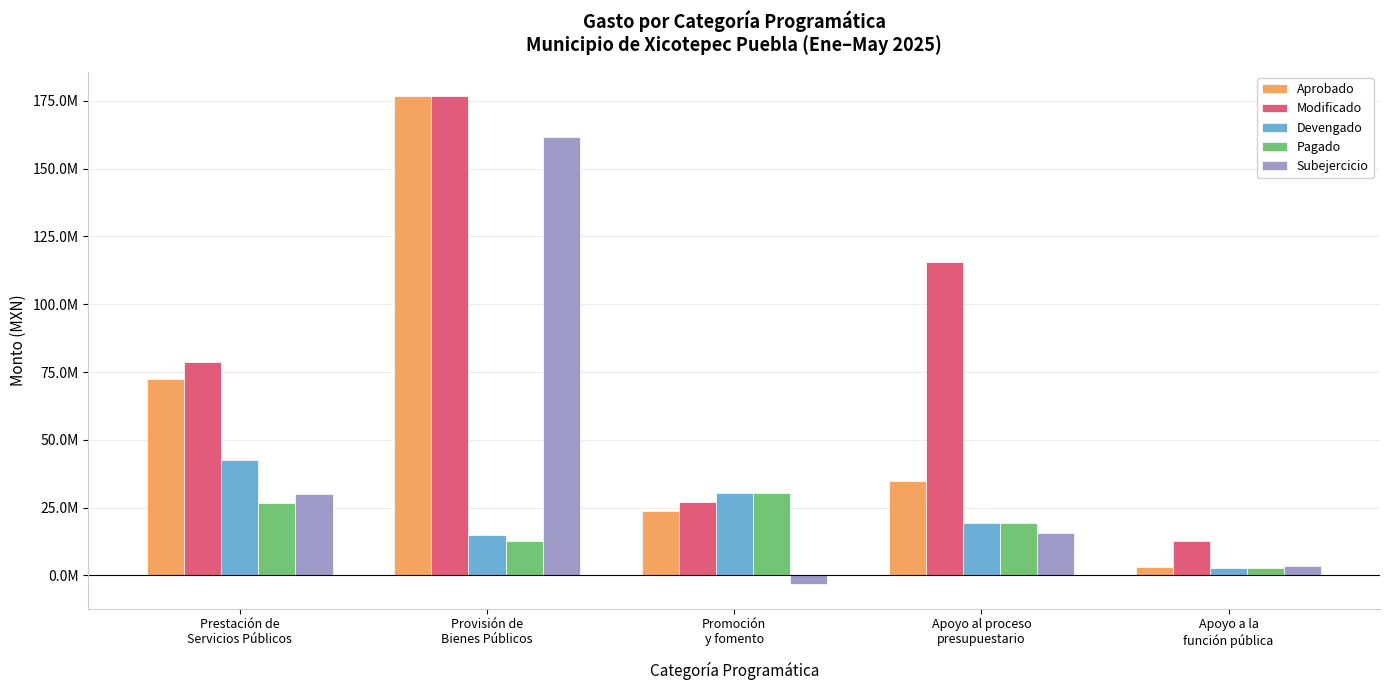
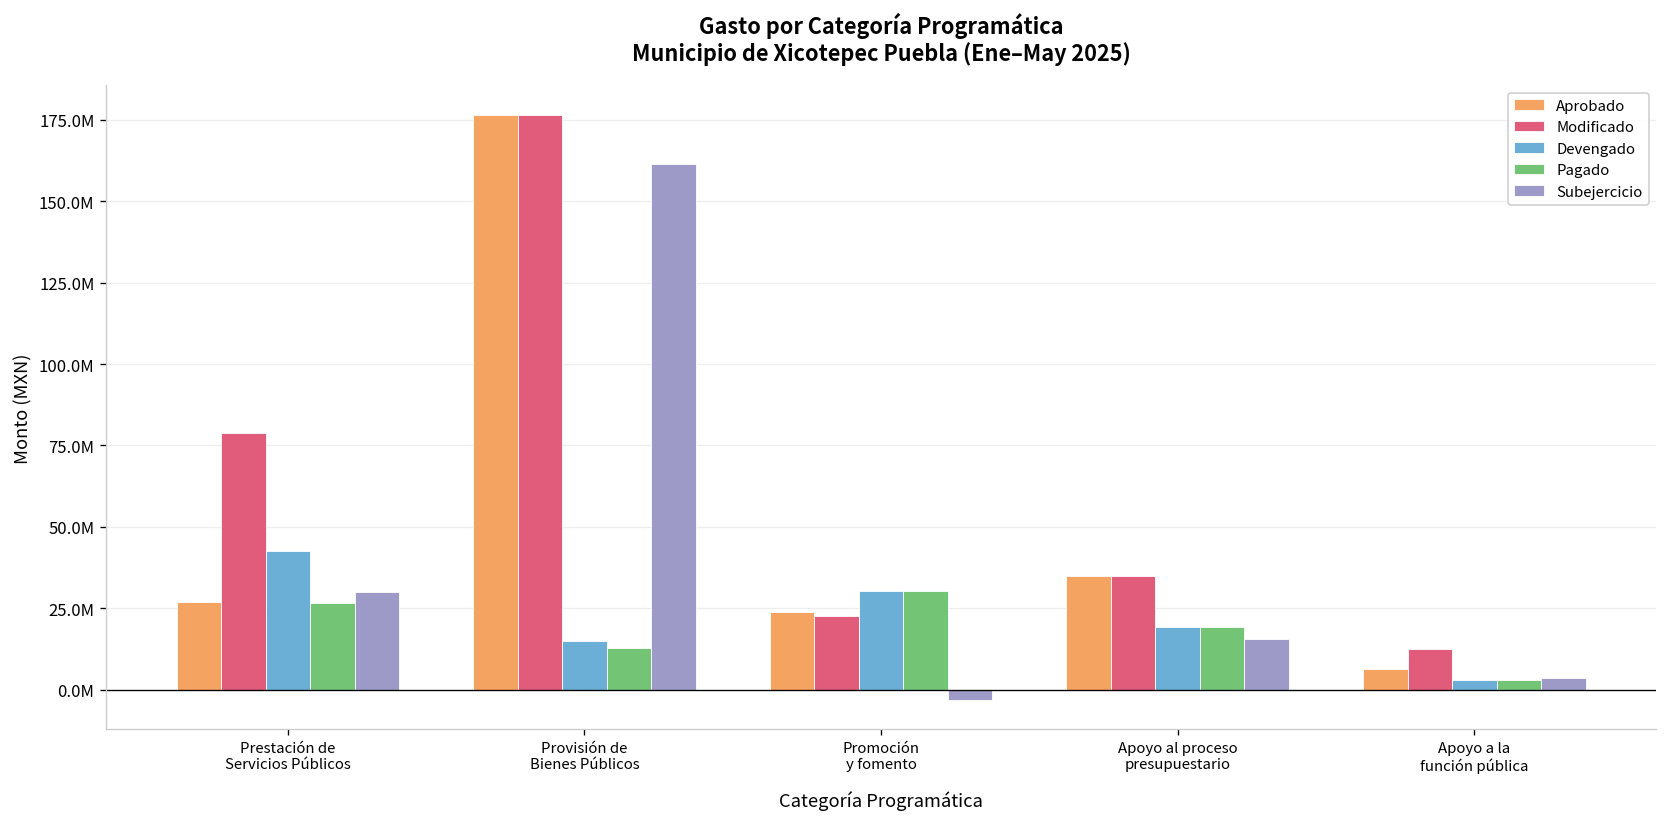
Aprobado, Prestación de Servicios Públicos: 73000000 -> 27000000
Modificado, Promoción y fomento: 27000000 -> 23000000
Modificado, Apoyo al proceso presupuestario: 116000000 -> 35000000
Aprobado, Apoyo a la función pública: 3000000 -> 6000000
